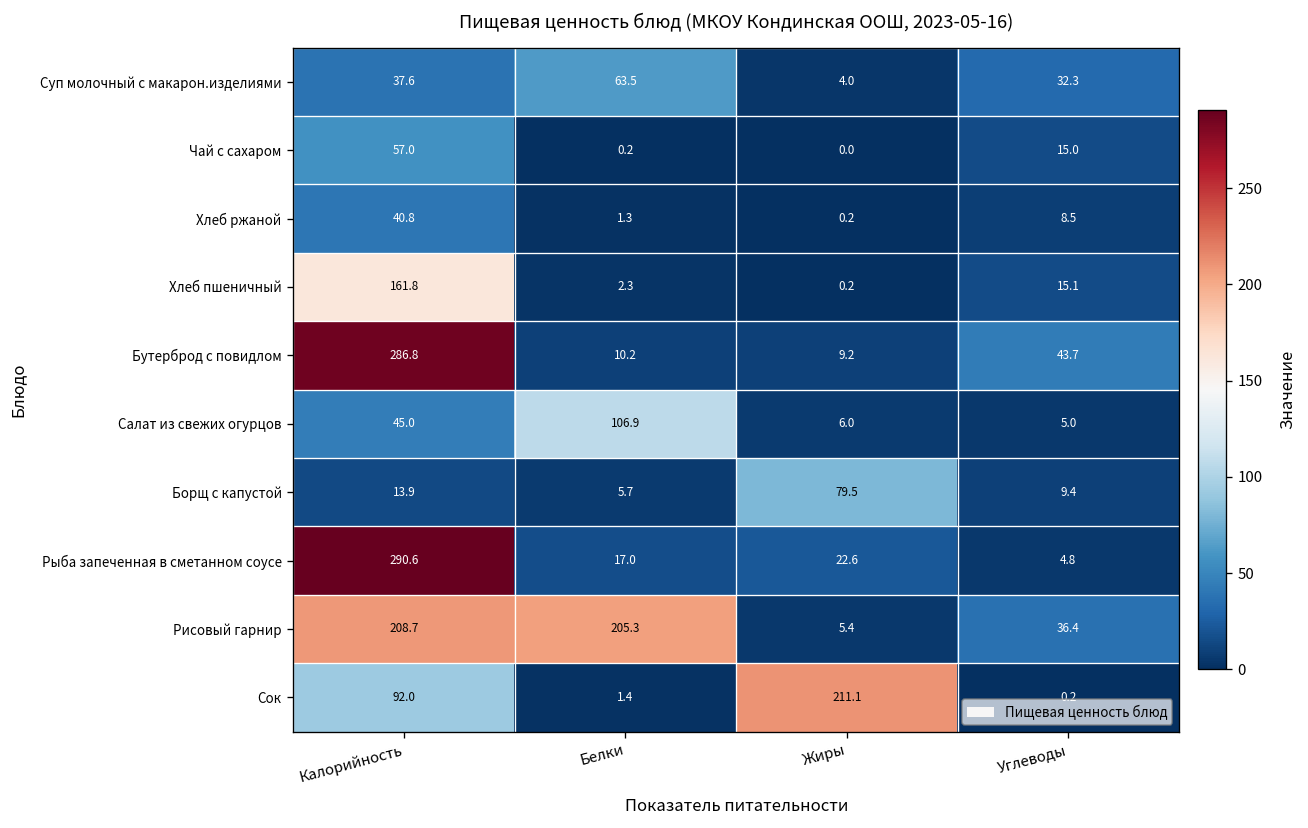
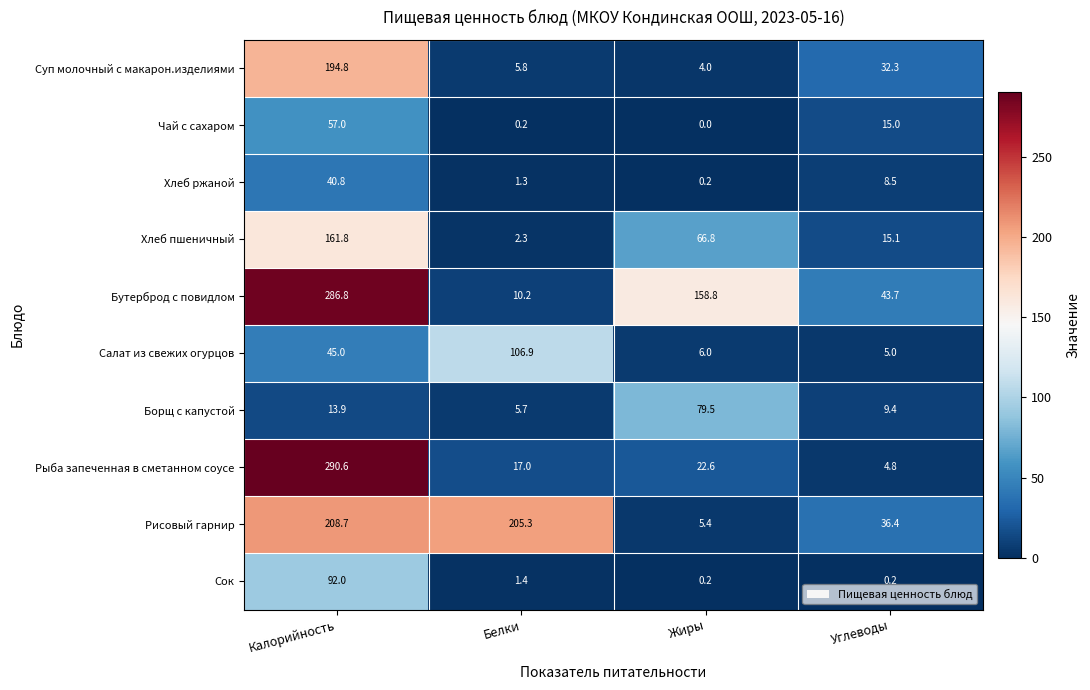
Суп молочный с макарон.изделиями, Калорийность: 37.6 -> 194.8
Суп молочный с макарон.изделиями, Белки: 63.5 -> 5.8
Хлеб пшеничный, Жиры: 0.2 -> 66.8
Бутерброд с повидлом, Жиры: 9.2 -> 158.8
Сок, Жиры: 211.1 -> 0.2
